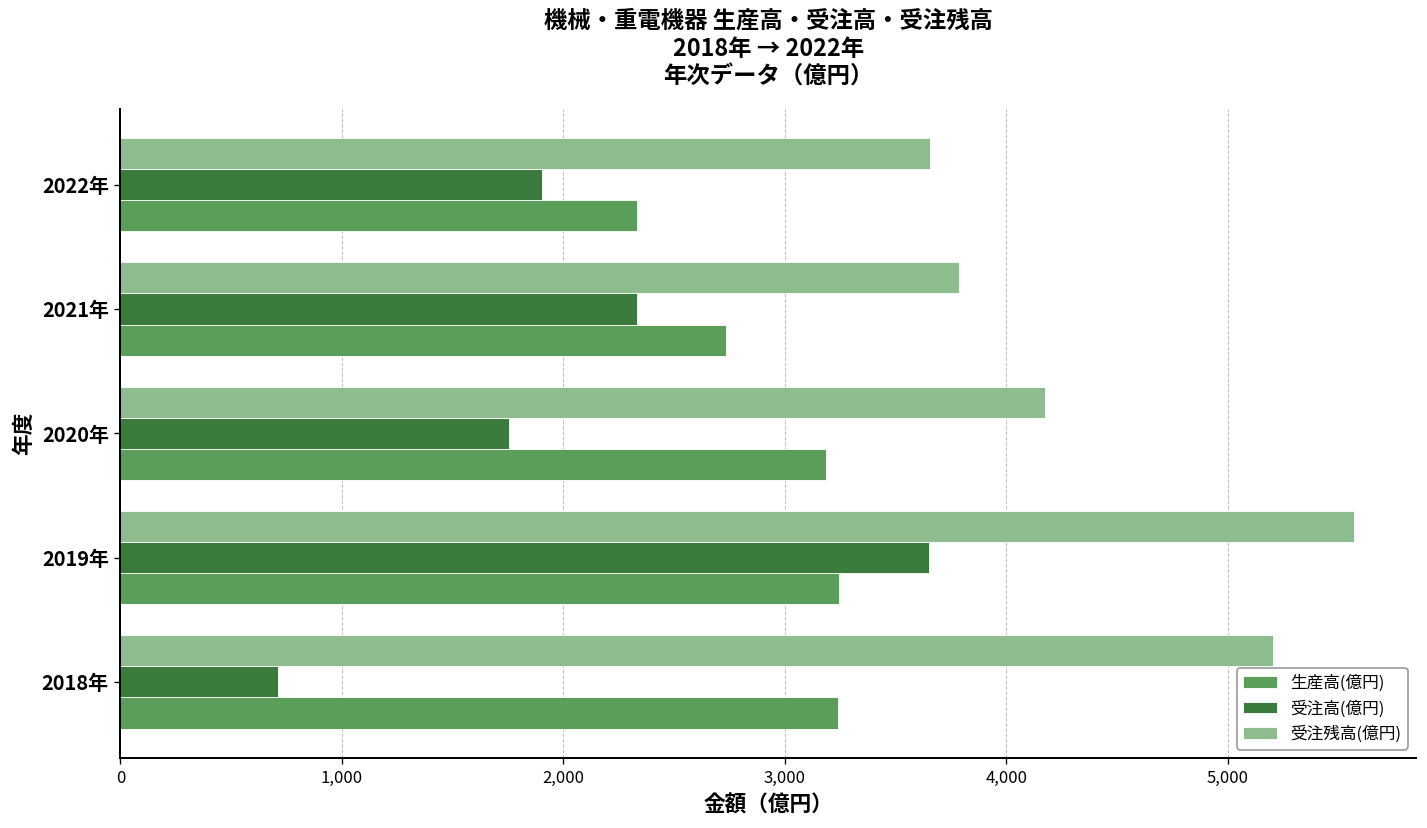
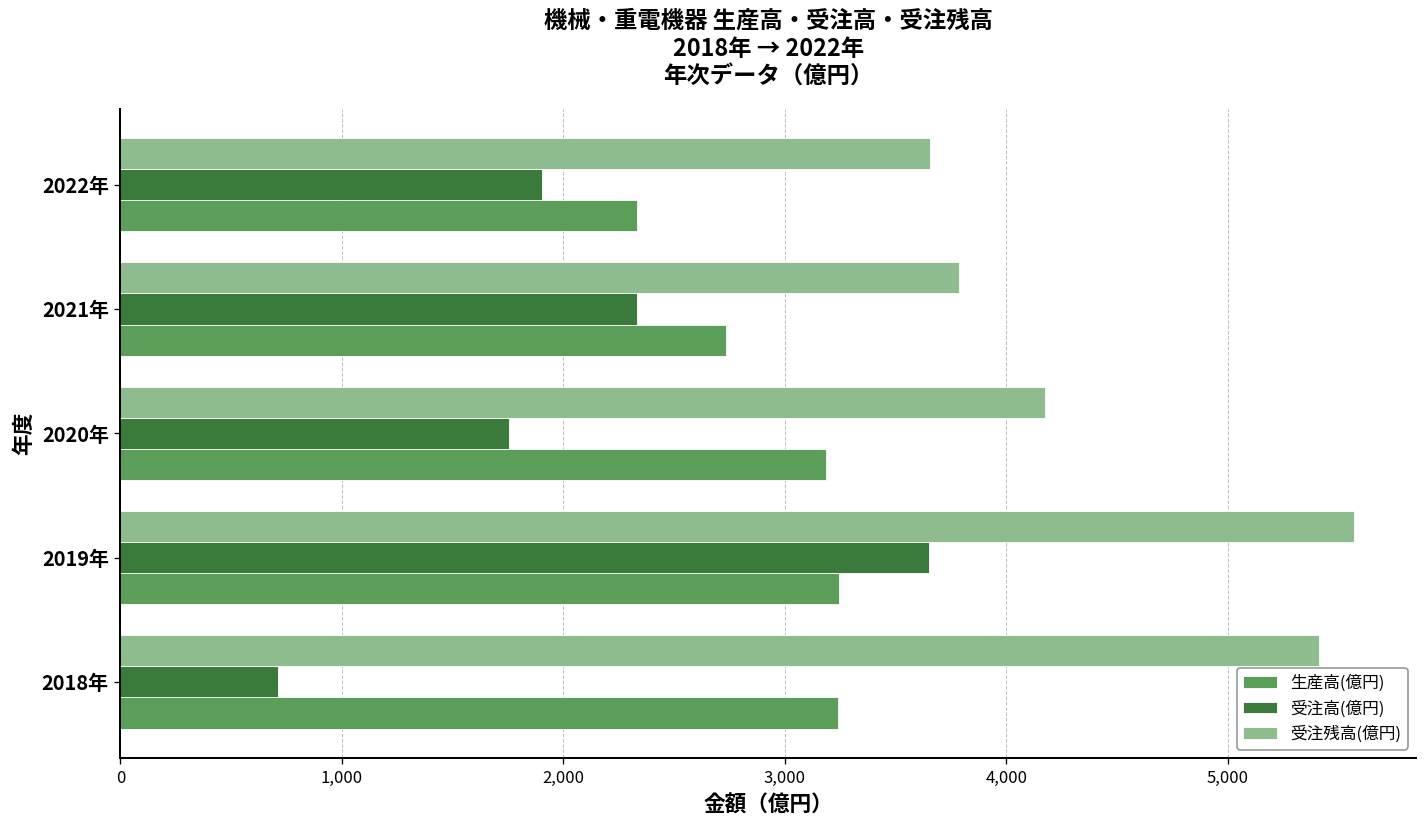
受注残高(億円), 2018年: 5,200 -> 5,410
